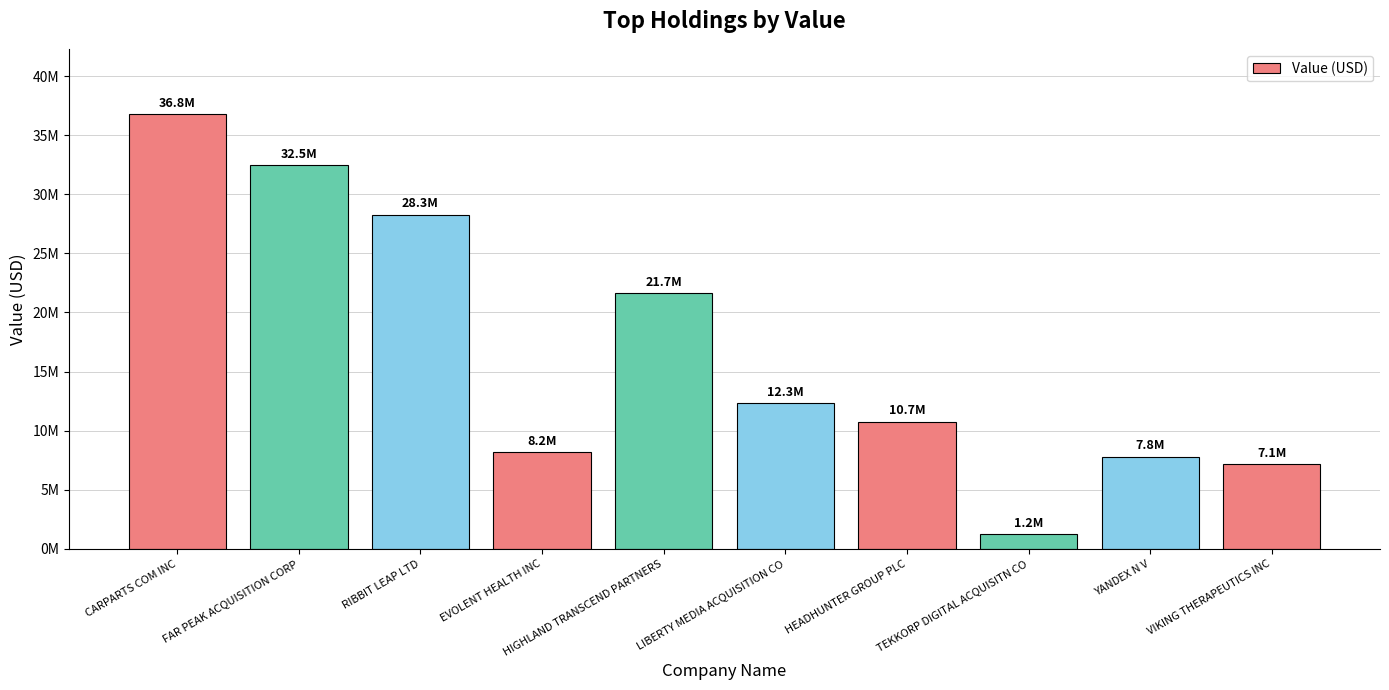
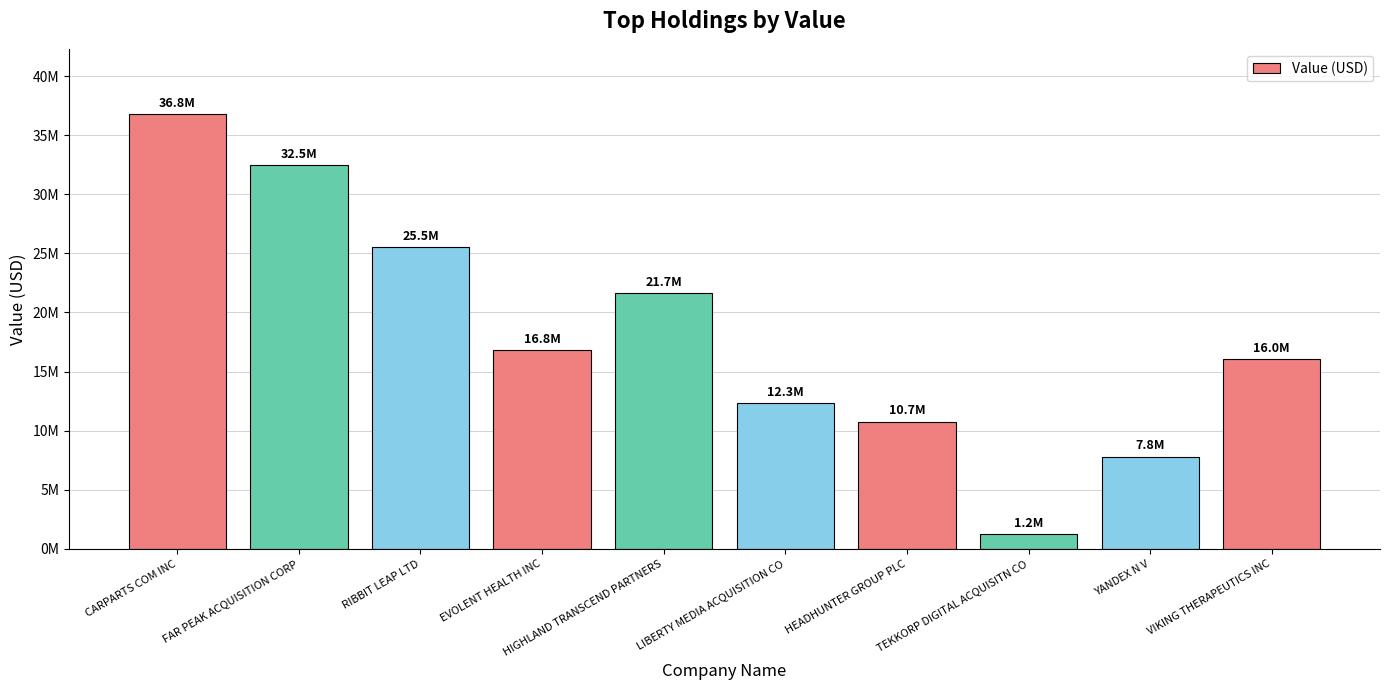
RIBBIT LEAP LTD: 28.3M -> 25.5M
EVOLENT HEALTH INC: 8.2M -> 16.8M
VIKING THERAPEUTICS INC: 7.1M -> 16.0M
